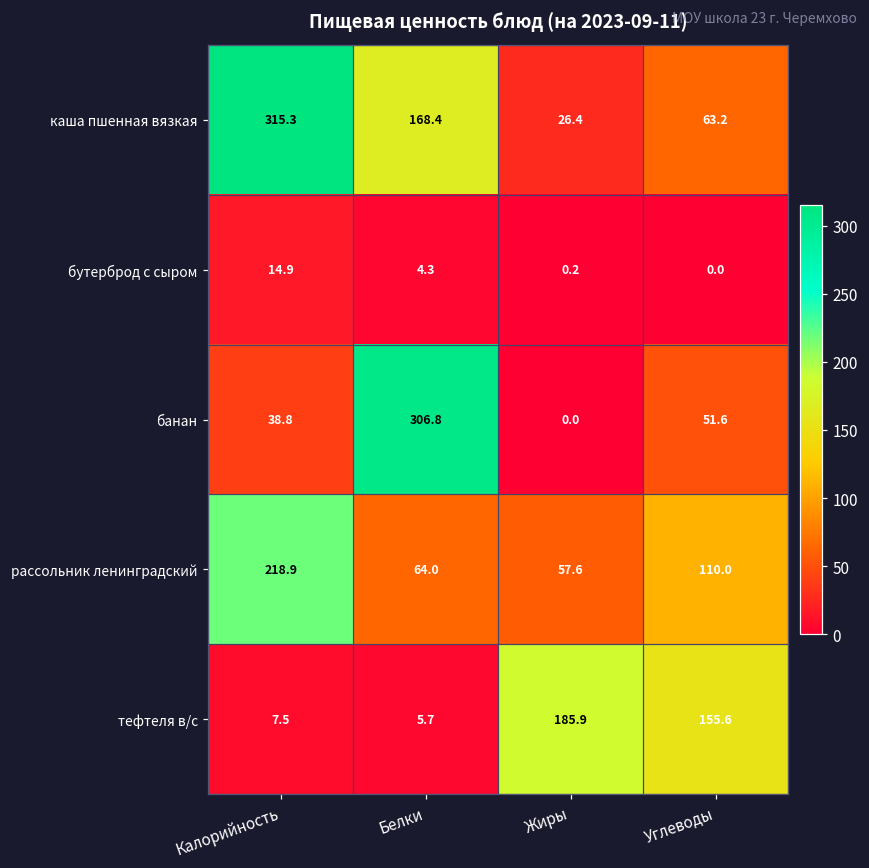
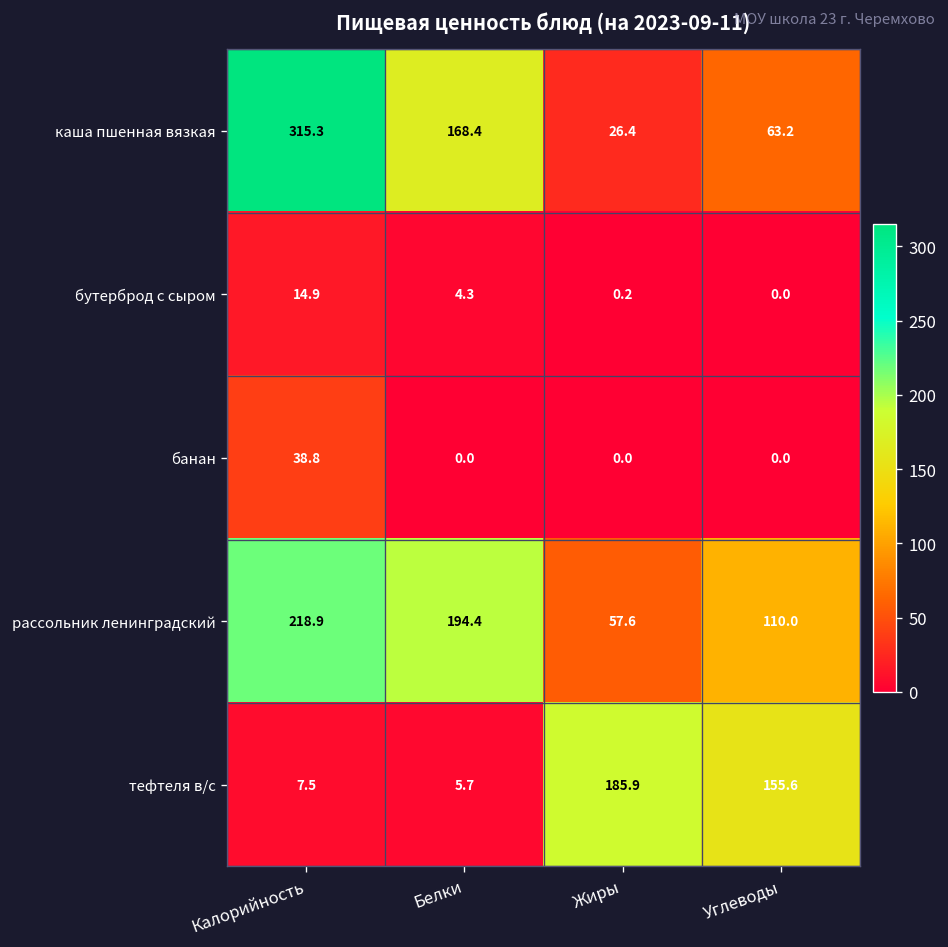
банан, Белки: 306.8 -> 0.0
банан, Углеводы: 51.6 -> 0.0
рассольник ленинградский, Белки: 64.0 -> 194.4
